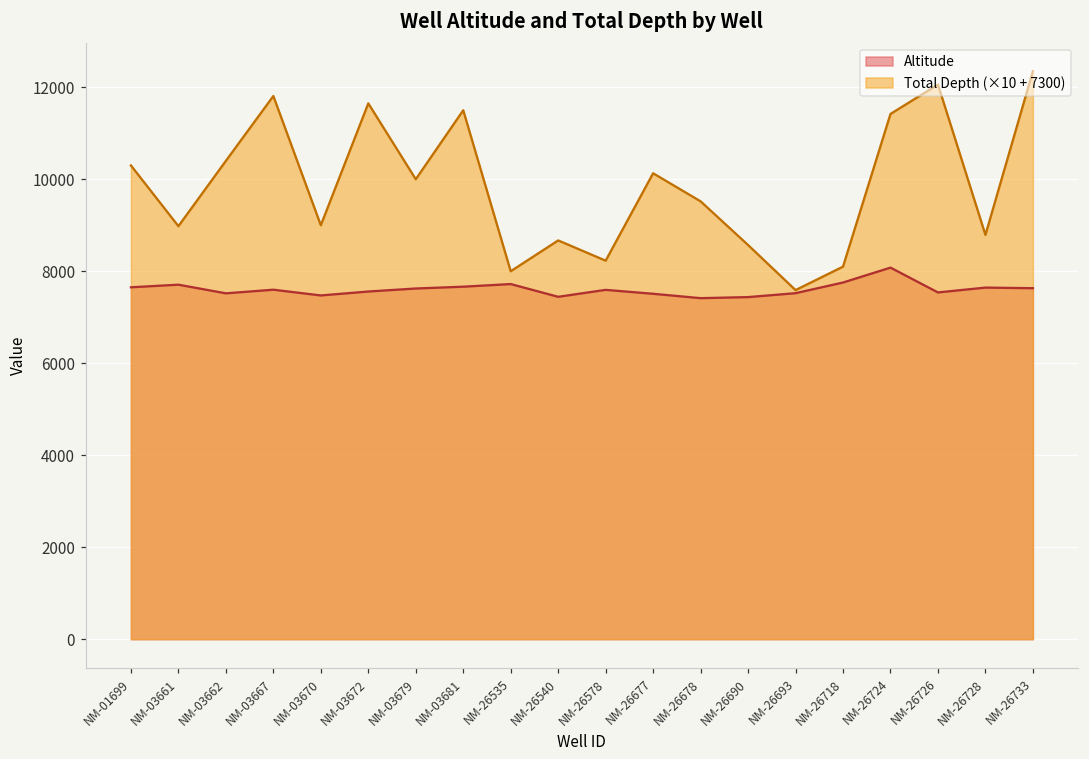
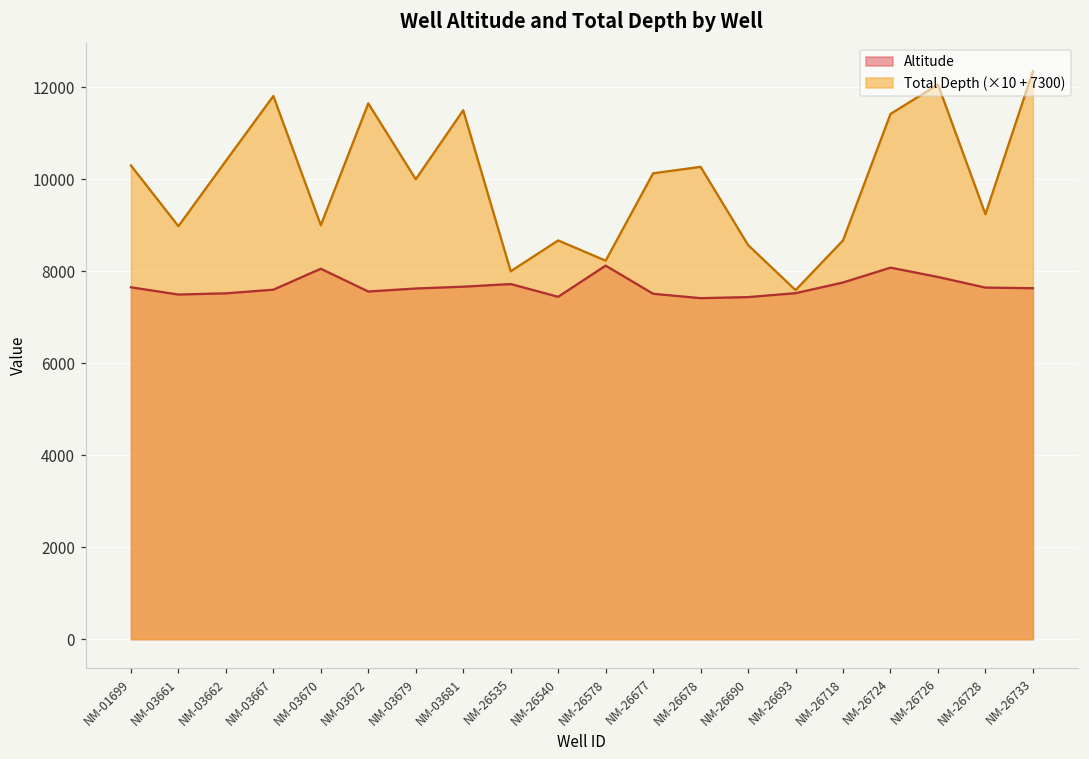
Altitude, NM-03661: 7700 -> 7500
Altitude, NM-03670: 7500 -> 8100
Altitude, NM-26578: 7600 -> 8100
Total Depth (×10 + 7300), NM-26678: 9500 -> 10300
Total Depth (×10 + 7300), NM-26718: 8100 -> 8700
Altitude, NM-26726: 7500 -> 7900
Total Depth (×10 + 7300), NM-26728: 8800 -> 9200
